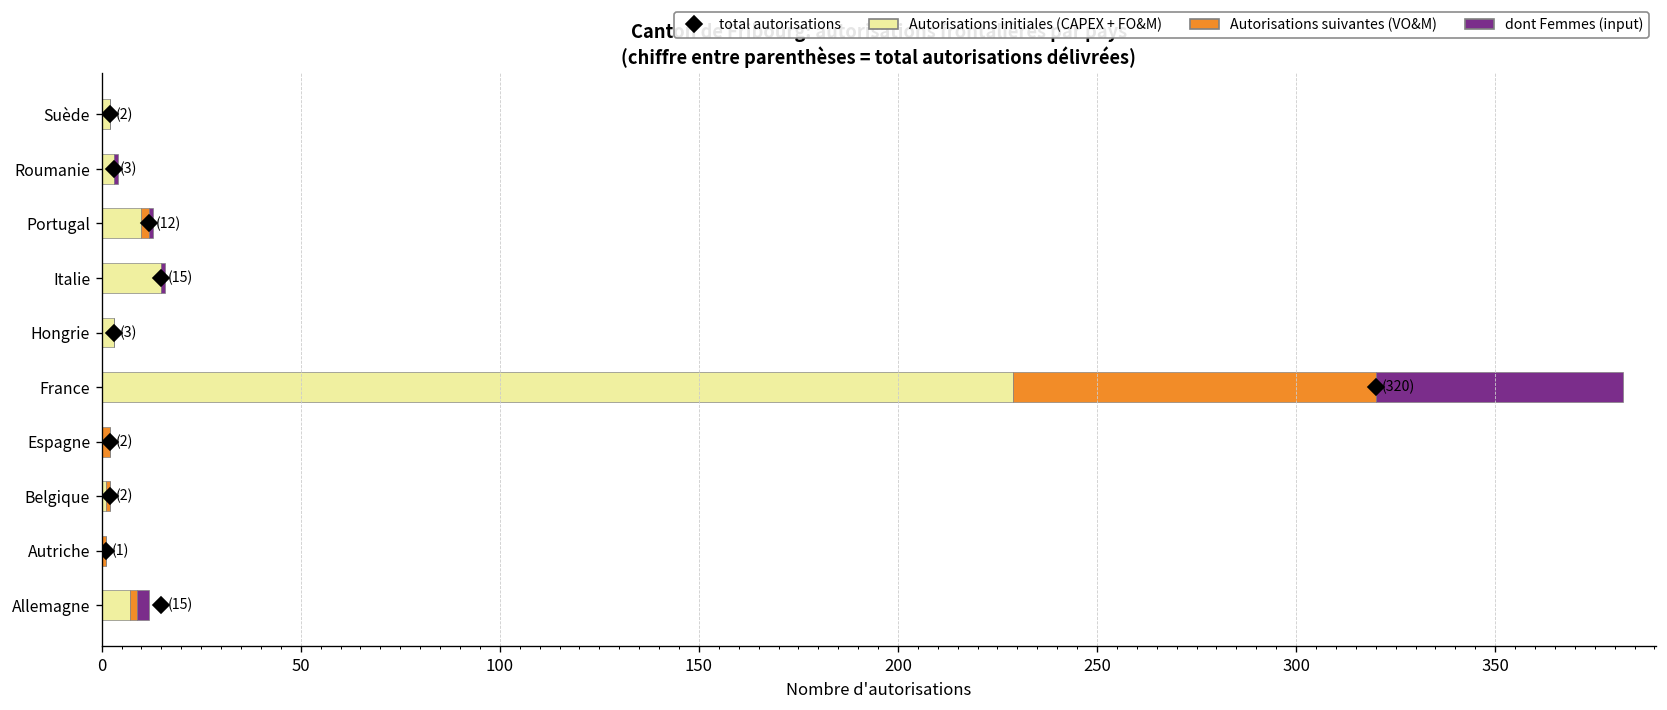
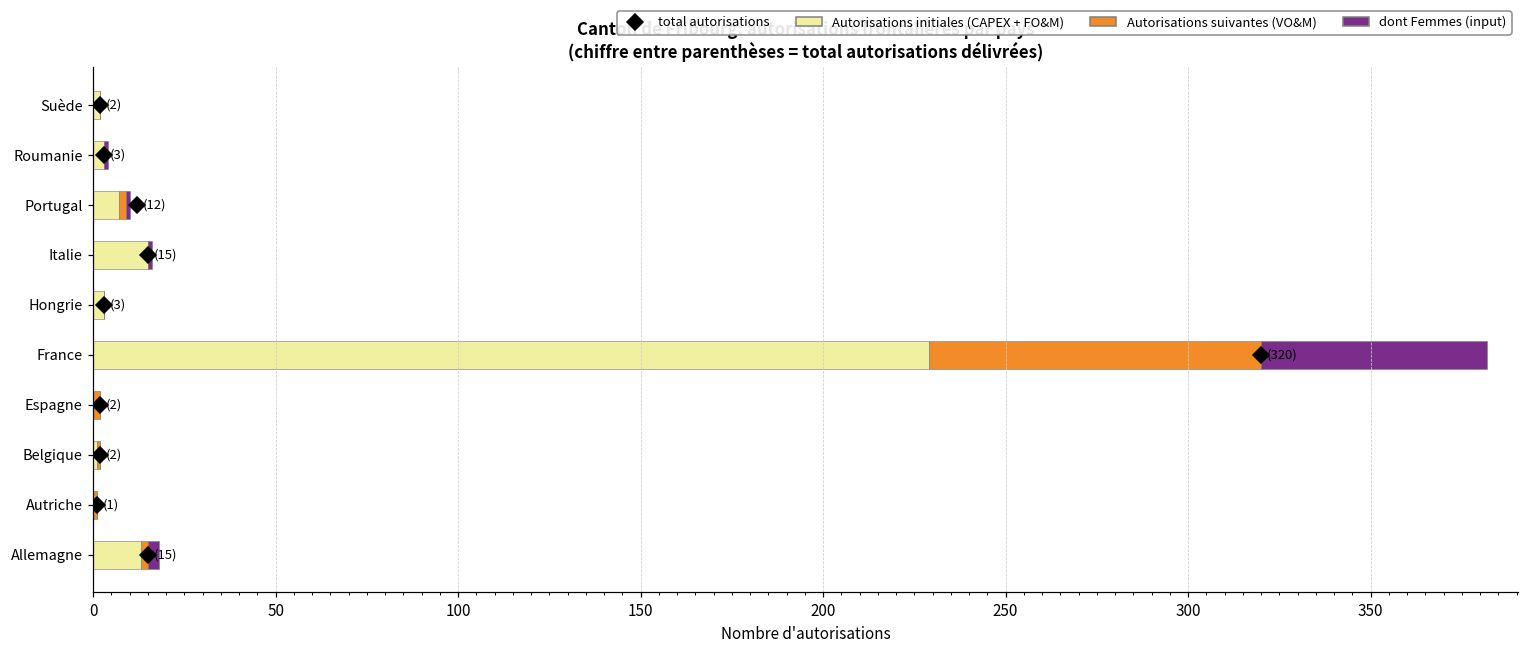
Autorisations initiales (CAPEX + FO&M), Portugal: 10 -> 7
Autorisations initiales (CAPEX + FO&M), Allemagne: 7 -> 13
